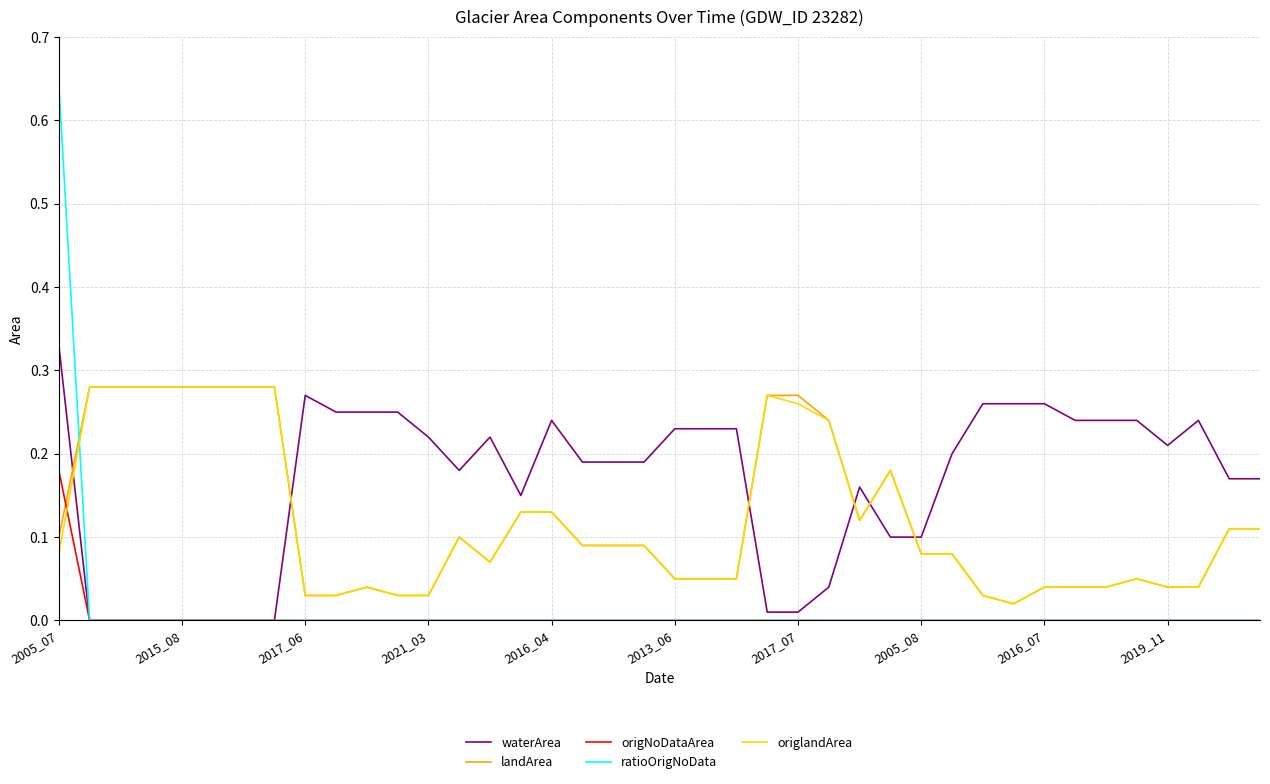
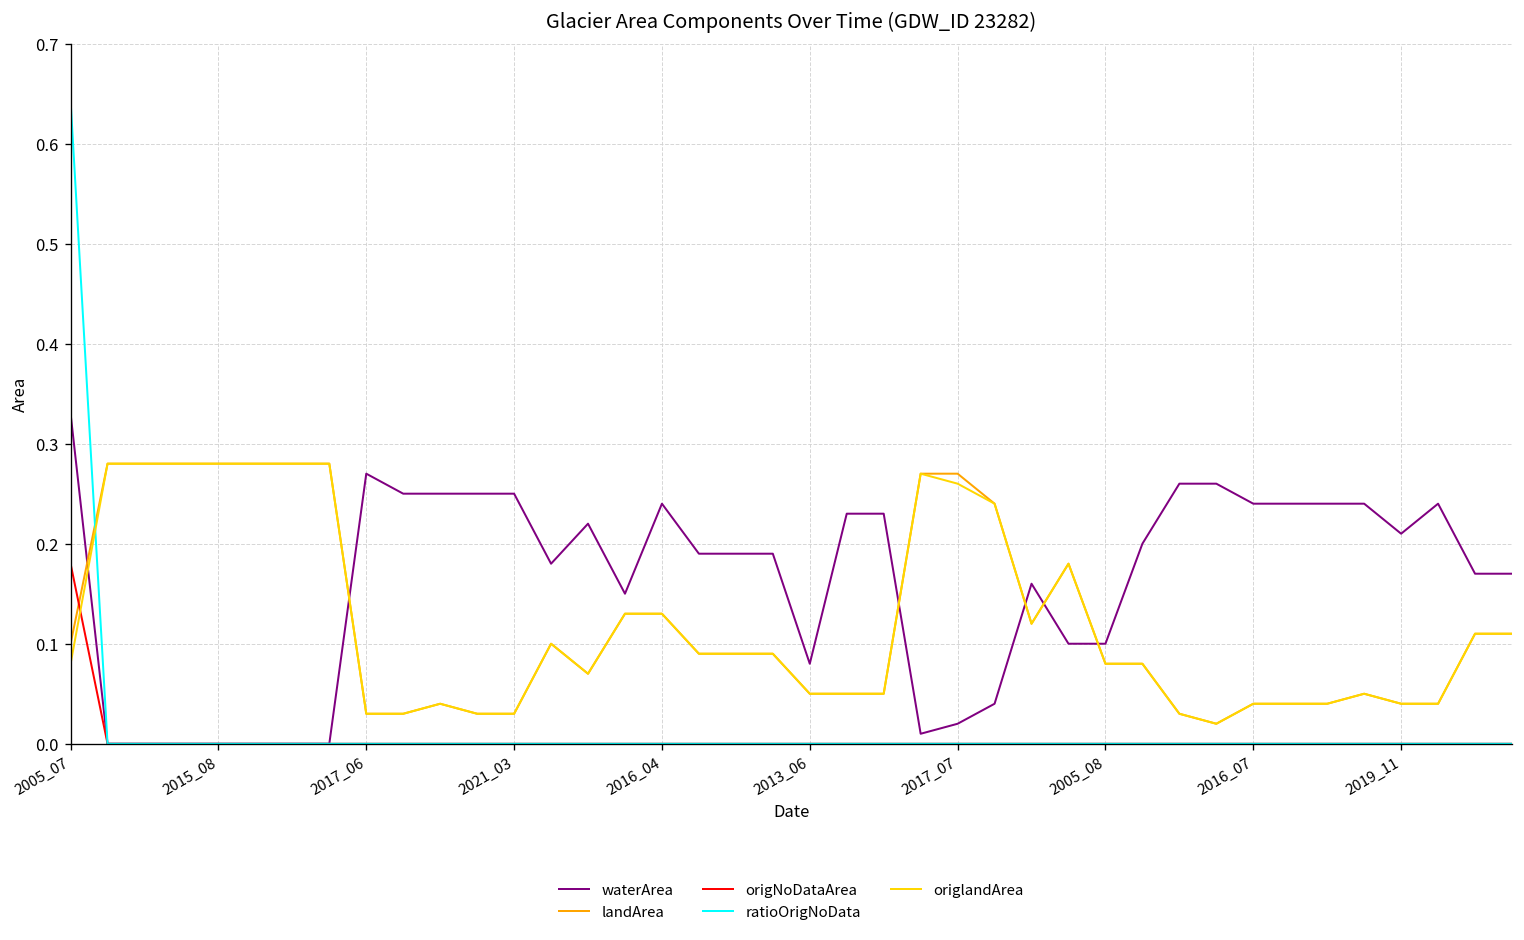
waterArea, 2021_03: 0.22 -> 0.25
waterArea, 2013_06: 0.23 -> 0.08
waterArea, 2017_07: 0.01 -> 0.02
waterArea, 2016_07: 0.26 -> 0.24
